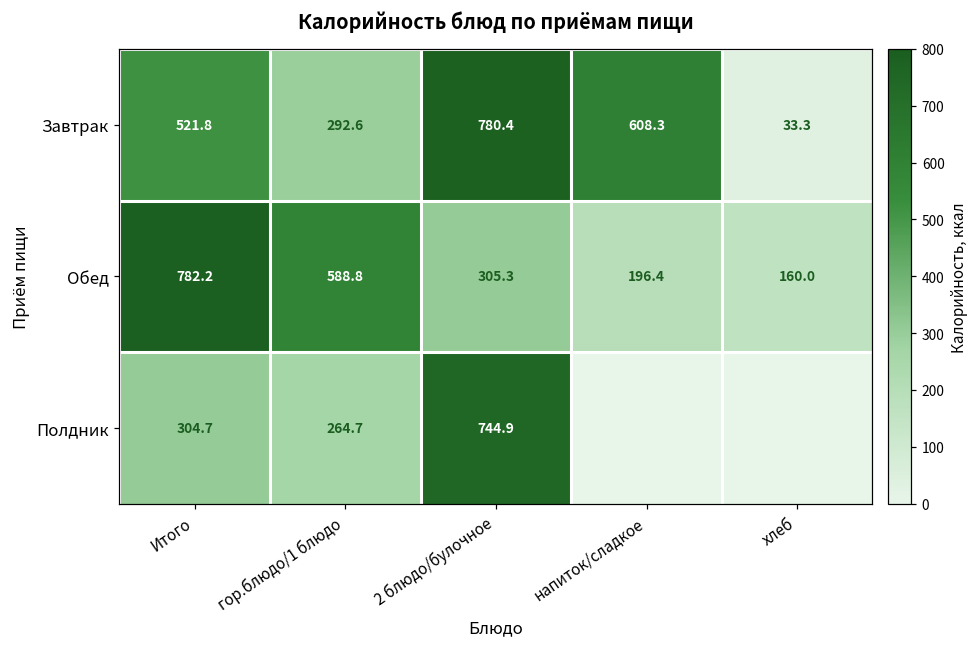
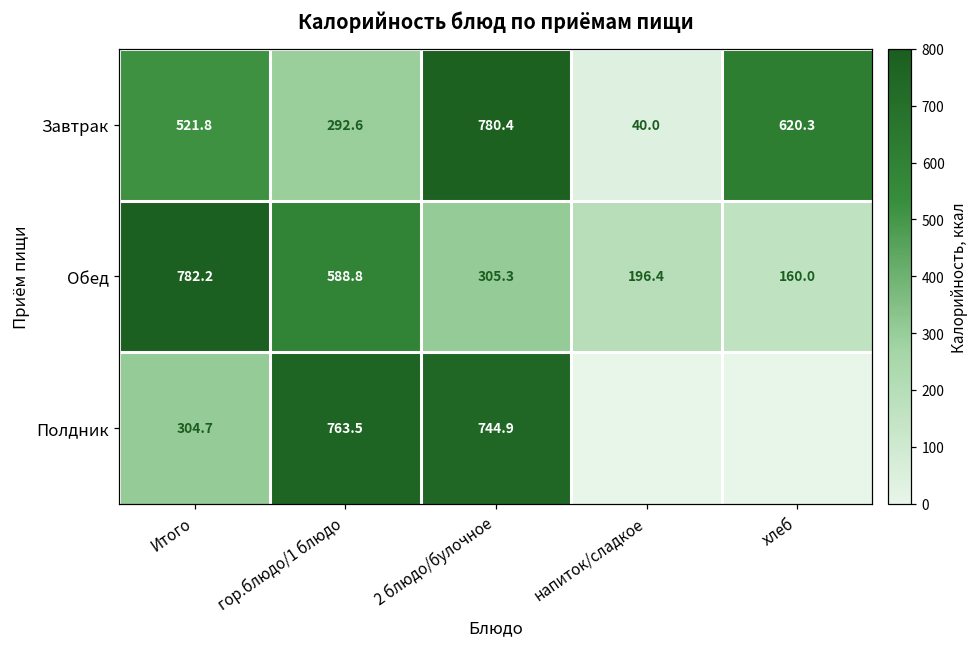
Завтрак, напиток/сладкое: 608.3 -> 40.0
Завтрак, хлеб: 33.3 -> 620.3
Полдник, гор.блюдо/1 блюдо: 264.7 -> 763.5
